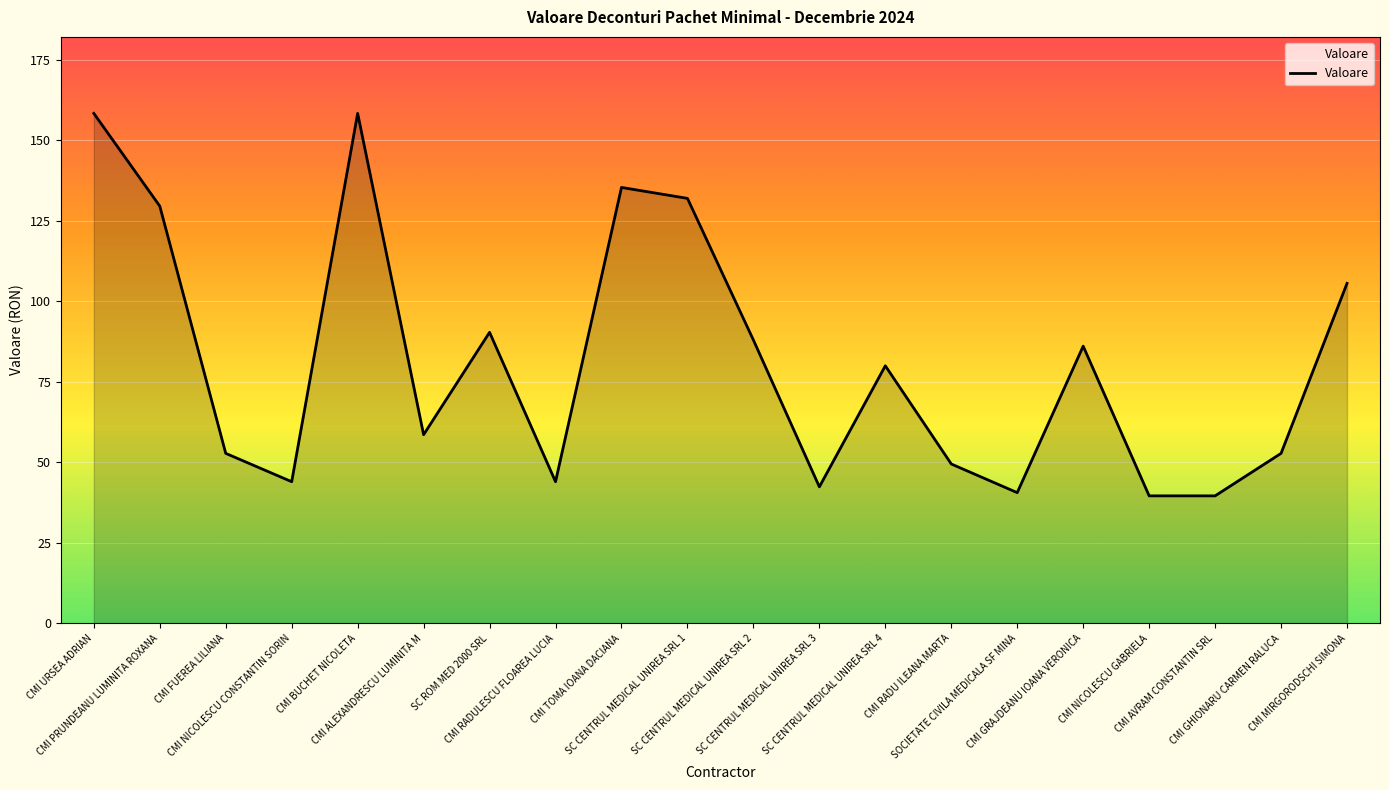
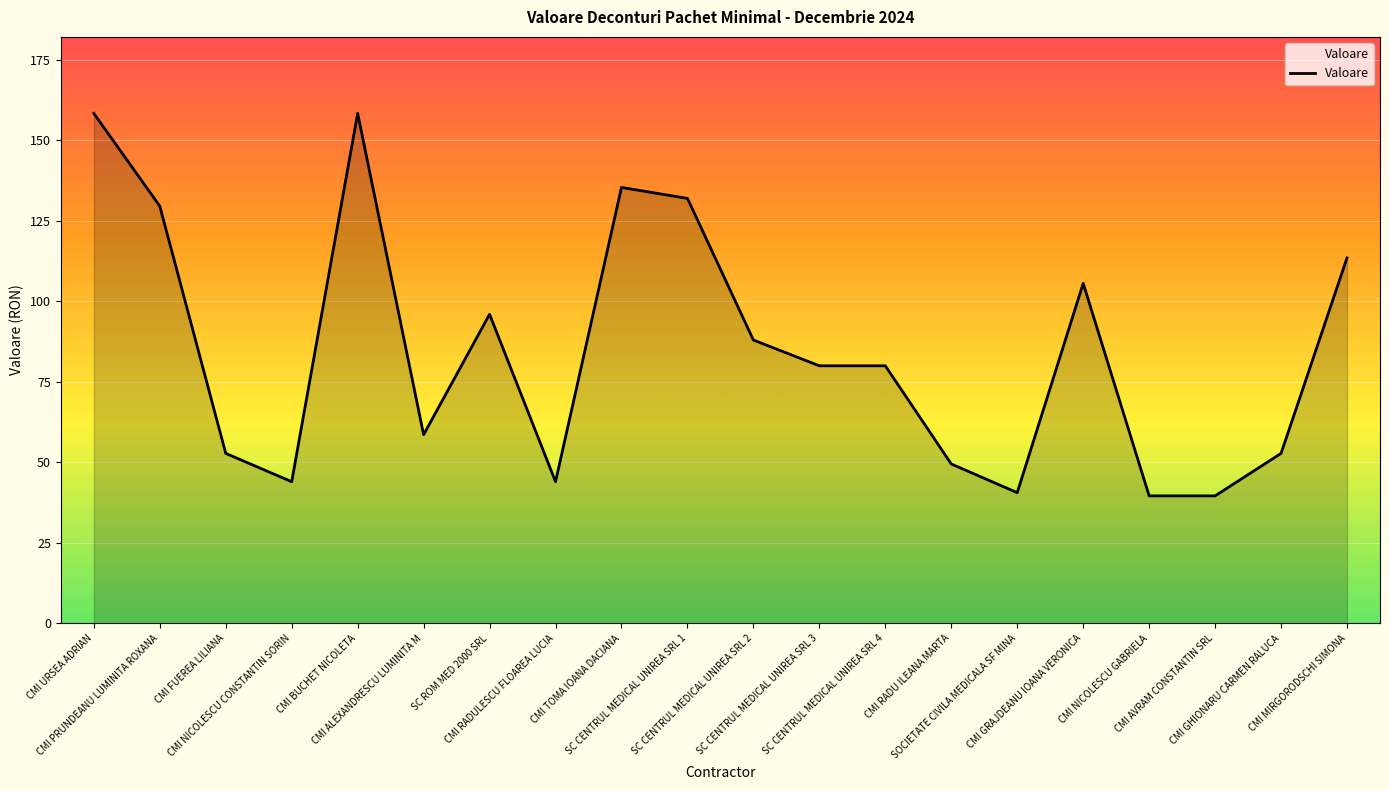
SC ROM MED 2000 SRL: 90 -> 96
SC CENTRUL MEDICAL UNIREA SRL 3: 42 -> 80
CMI GRAJDEANU IOANA VERONICA: 86 -> 106
CMI MIRGORODSCHI SIMONA: 106 -> 114
